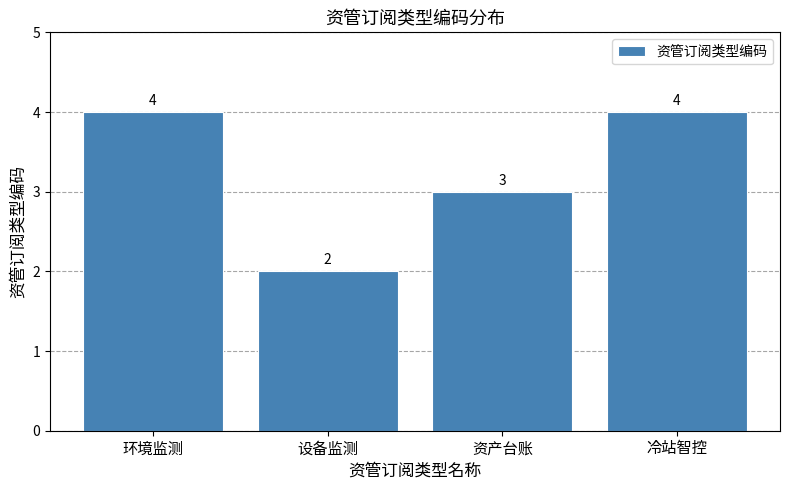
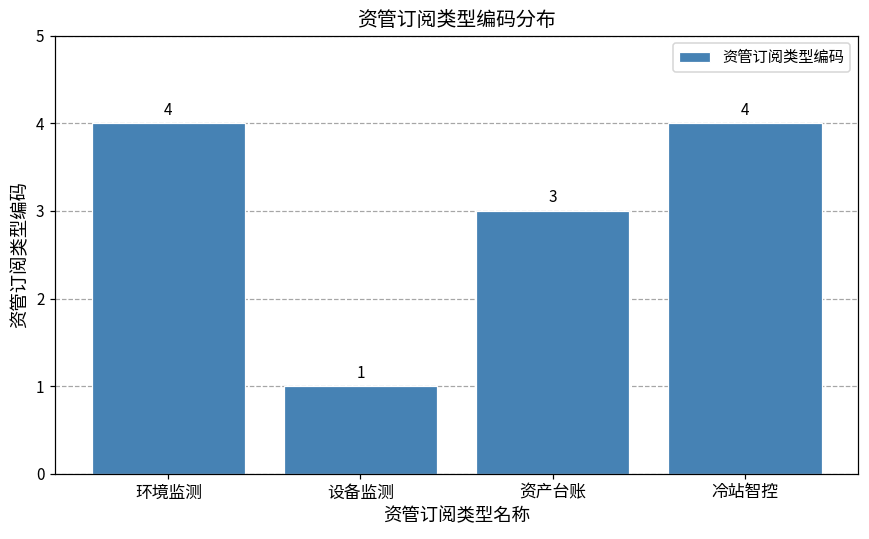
设备监测: 2 -> 1
